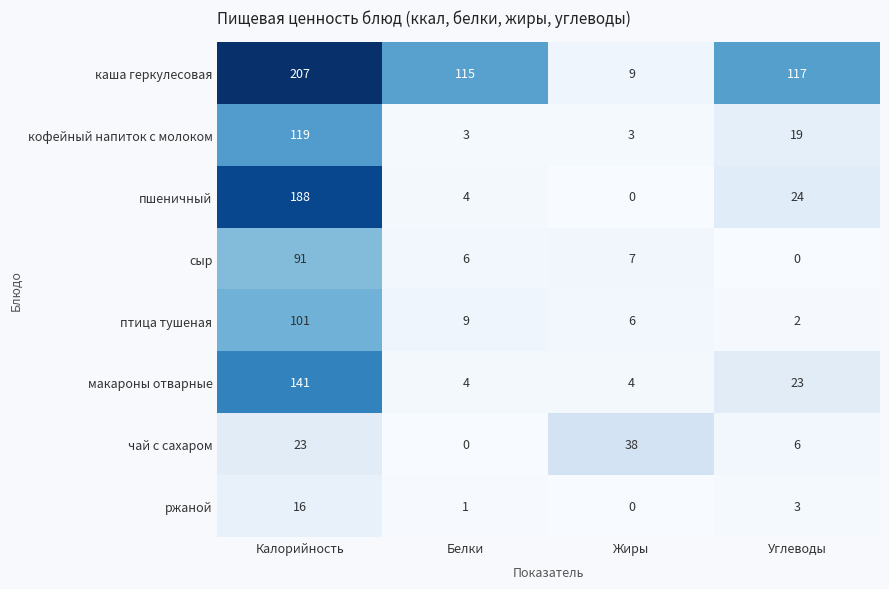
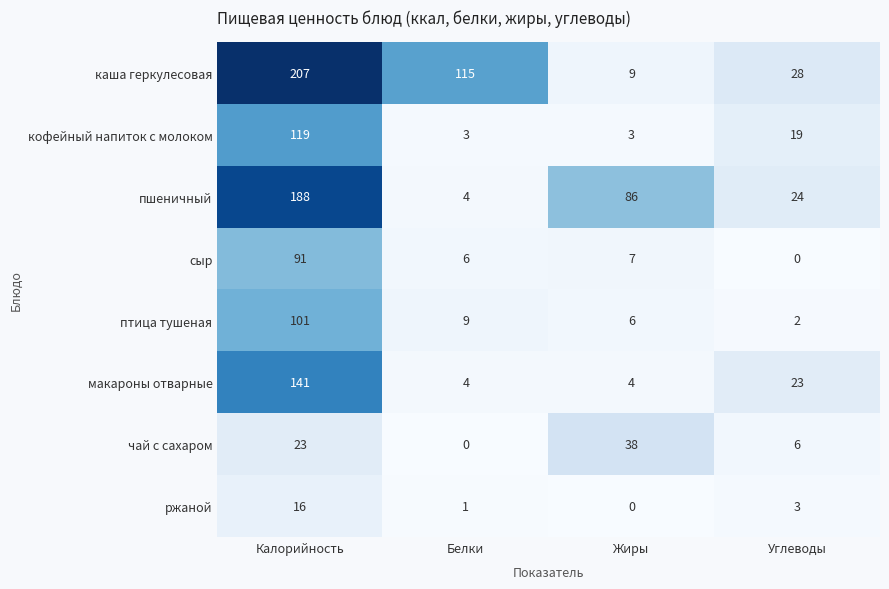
каша геркулесовая, Углеводы: 117 -> 28
пшеничный, Жиры: 0 -> 86
